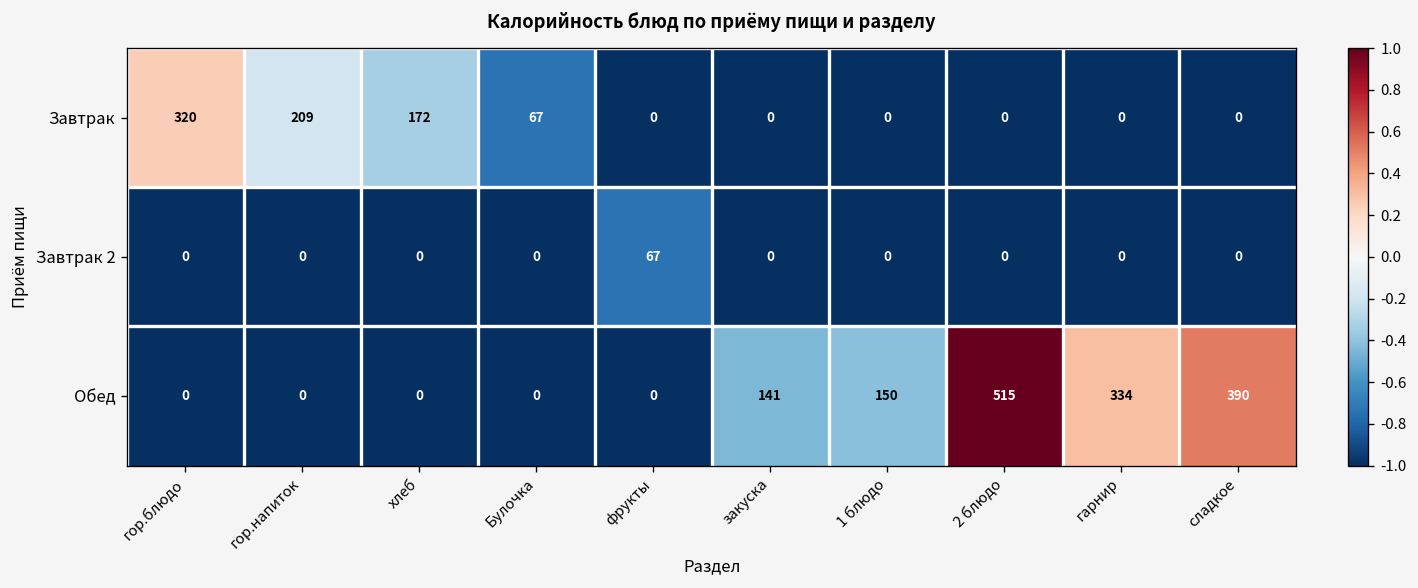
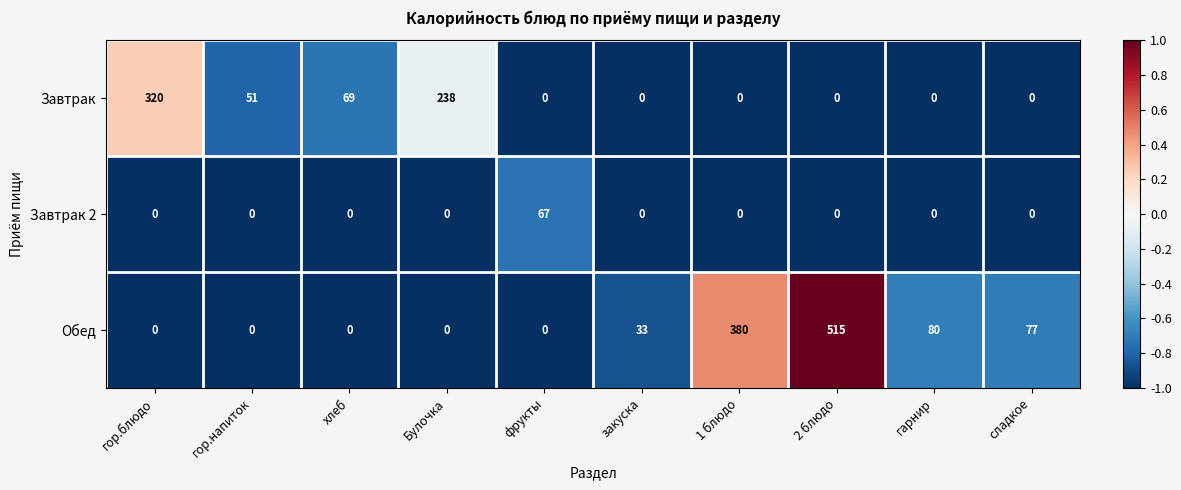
Завтрак, гор.напиток: 209 -> 51
Завтрак, хлеб: 172 -> 69
Завтрак, Булочка: 67 -> 238
Обед, закуска: 141 -> 33
Обед, 1 блюдо: 150 -> 380
Обед, гарнир: 334 -> 80
Обед, сладкое: 390 -> 77
